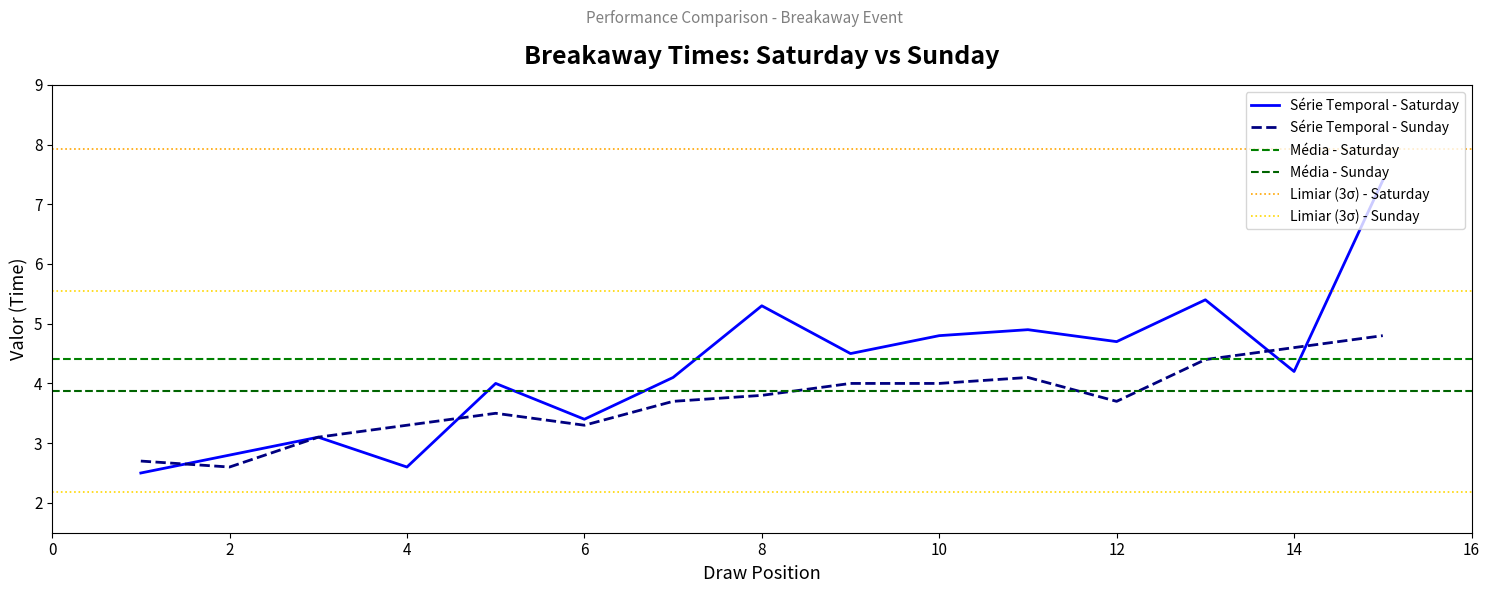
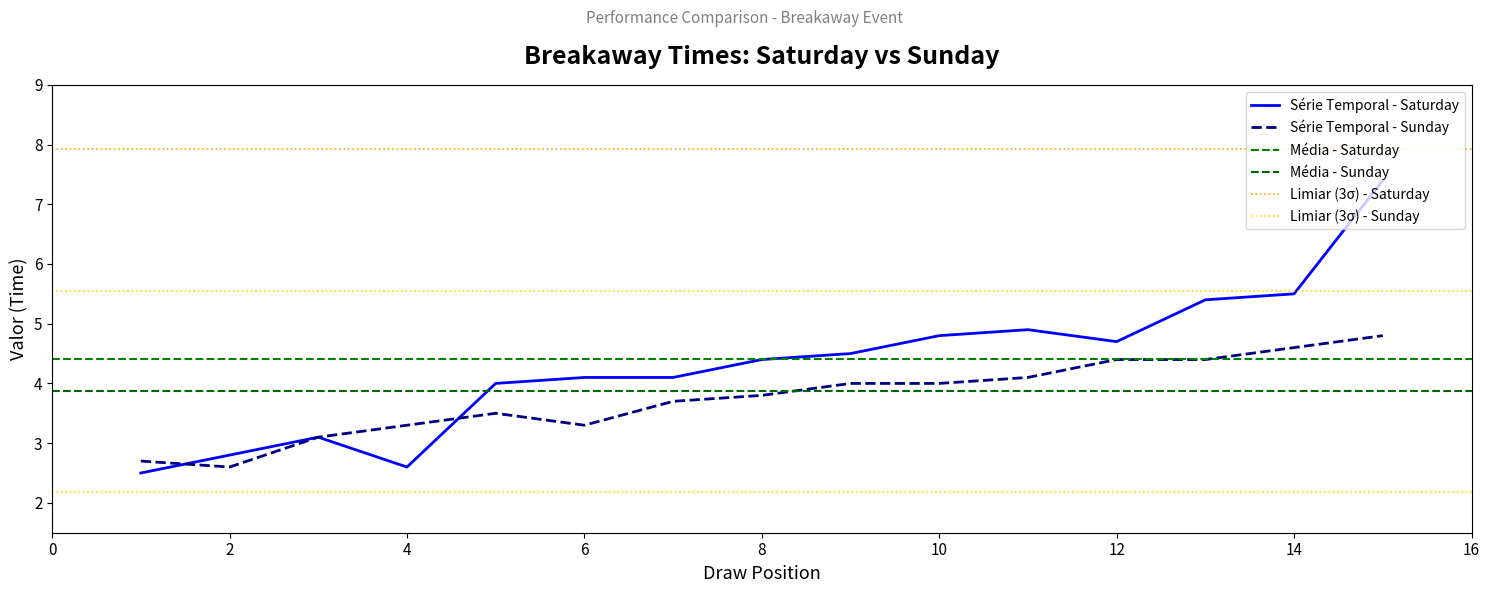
Série Temporal - Saturday, 6: 3.4 -> 4.1
Série Temporal - Saturday, 8: 5.3 -> 4.4
Série Temporal - Sunday, 12: 3.7 -> 4.4
Série Temporal - Saturday, 14: 4.2 -> 5.5
